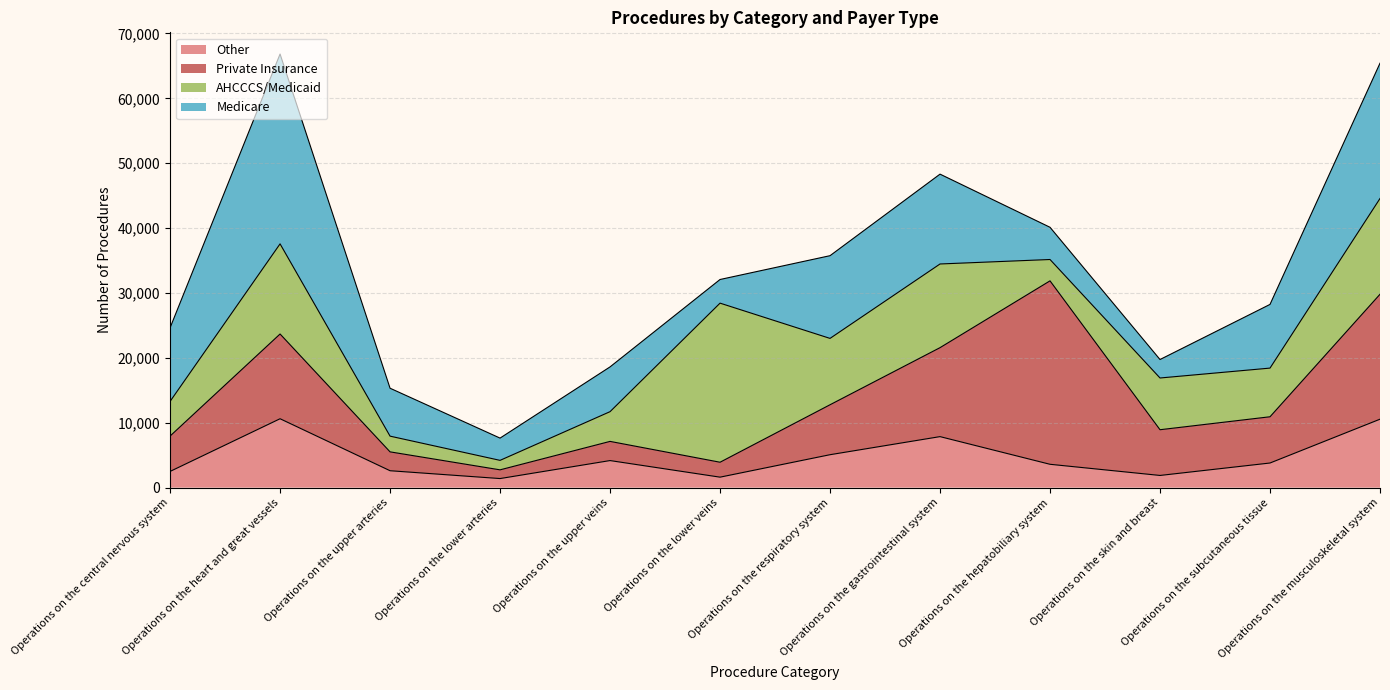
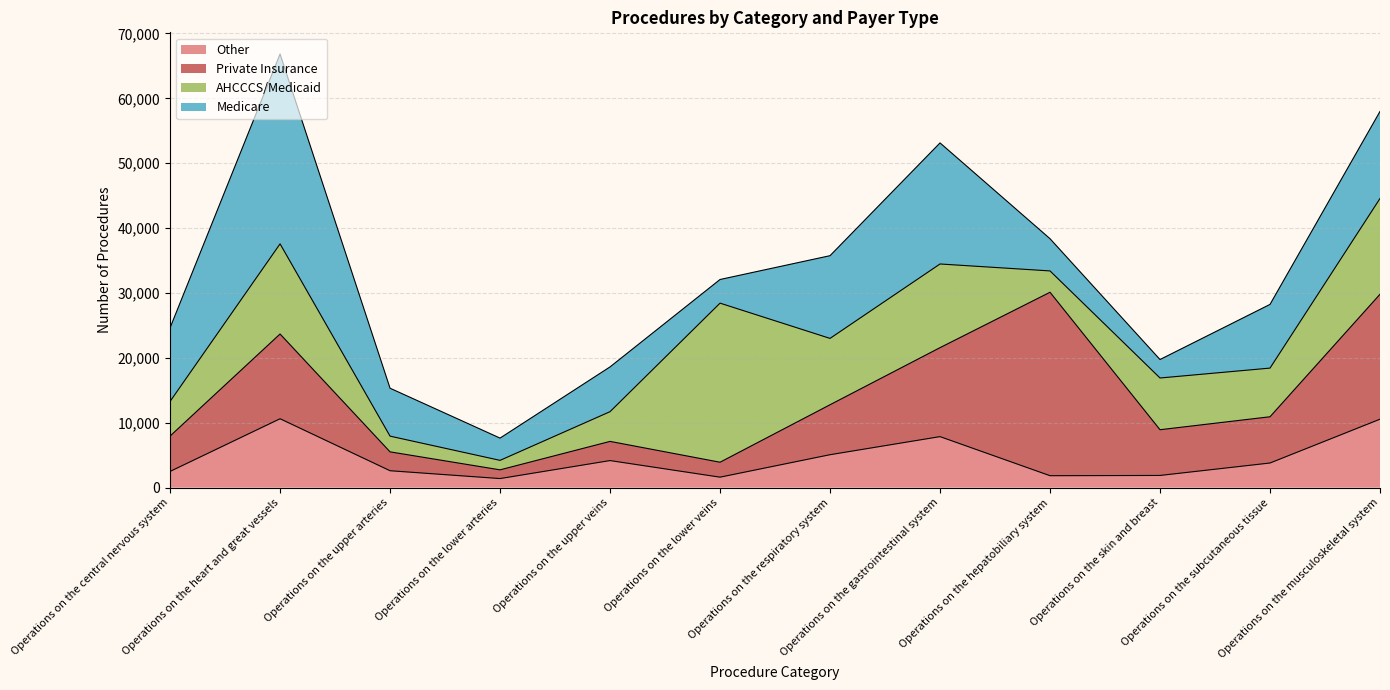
Medicare, Operations on the gastrointestinal system: 14,000 -> 19,000
Other, Operations on the hepatobiliary system: 4,000 -> 2,000
Medicare, Operations on the musculoskeletal system: 21,000 -> 13,000
